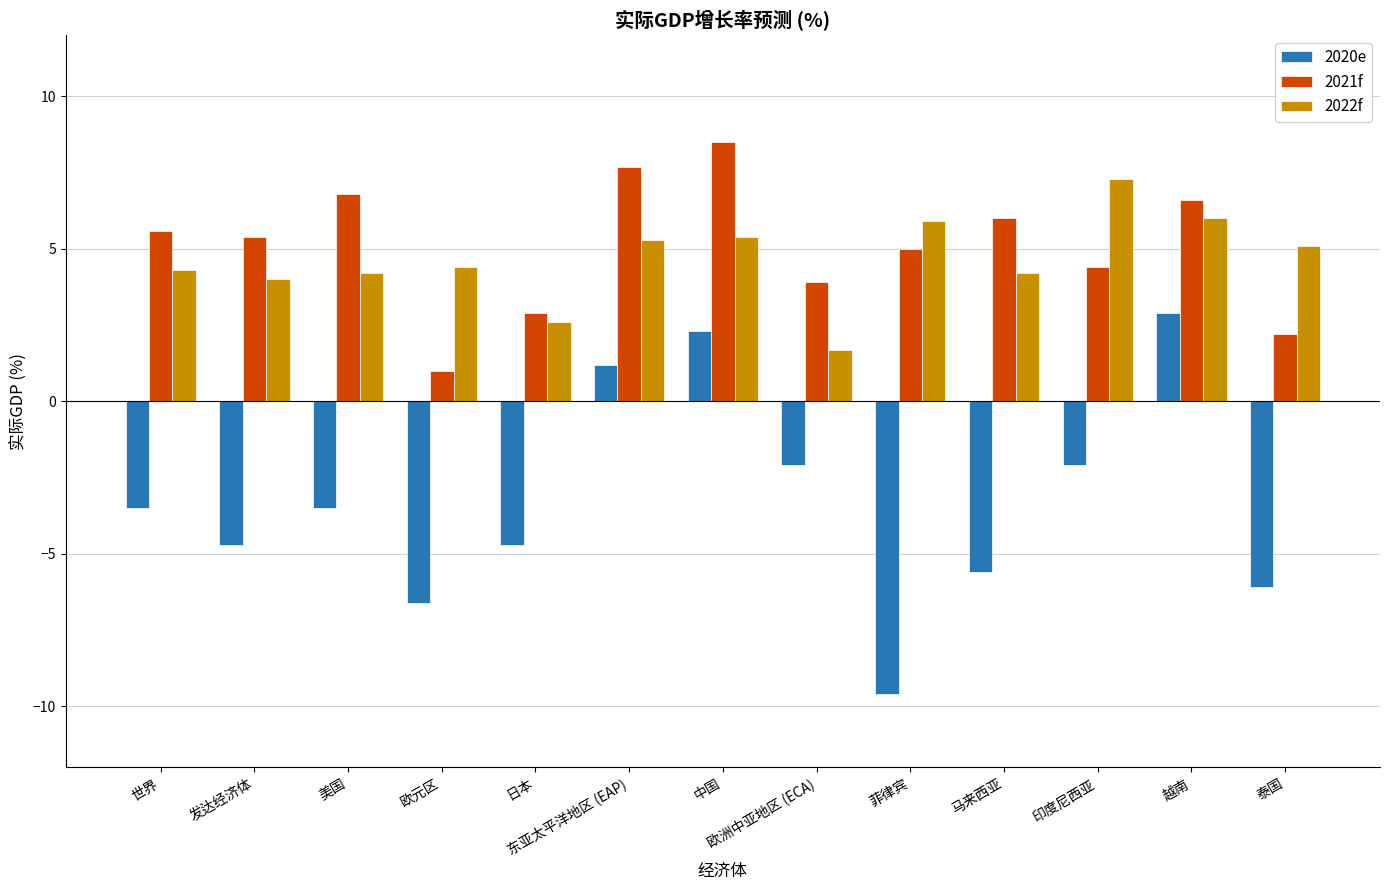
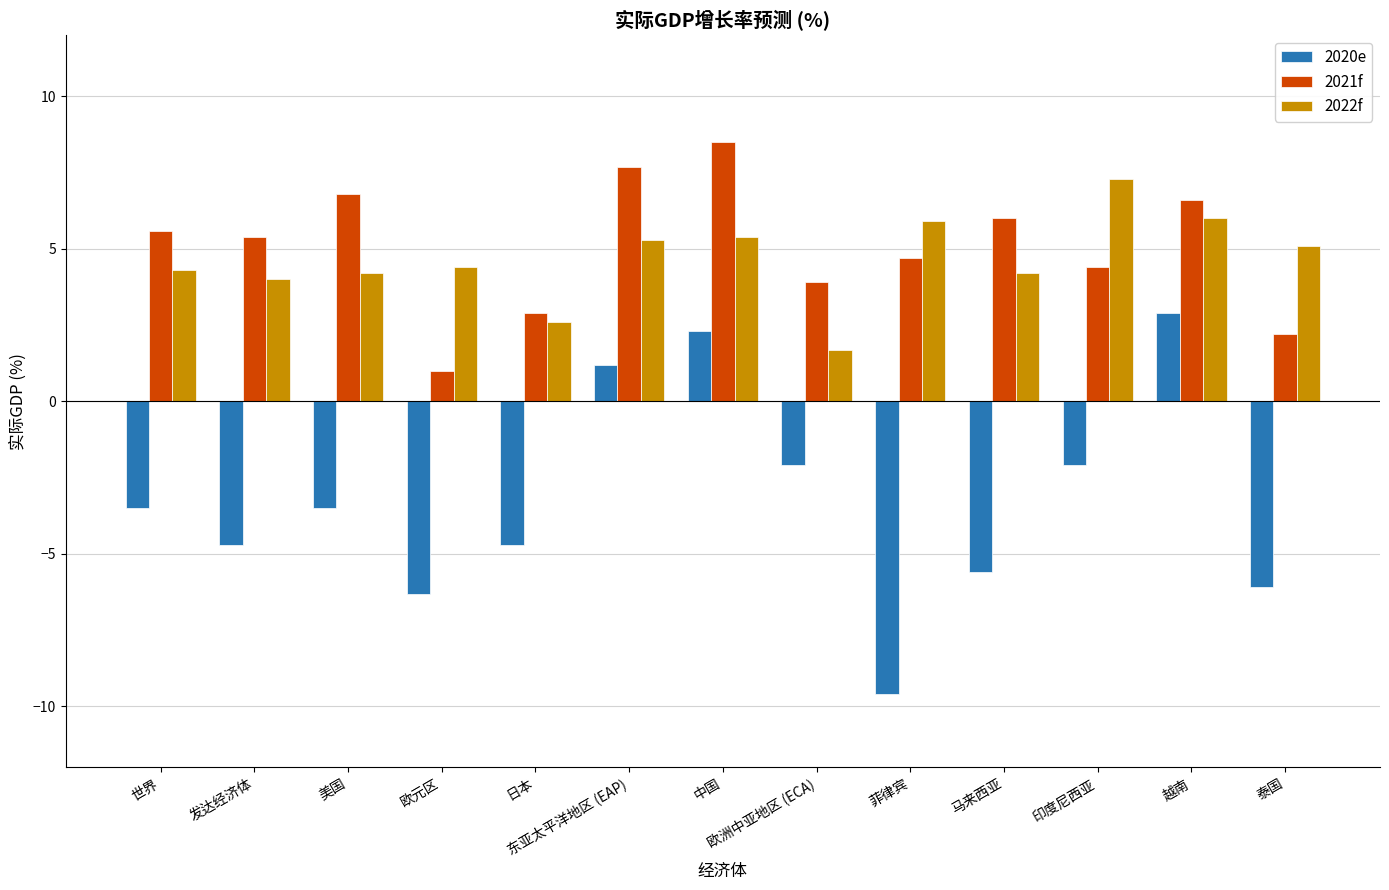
2020e, 欧元区: -6.6 -> -6.3
2021f, 菲律宾: 5.0 -> 4.7
